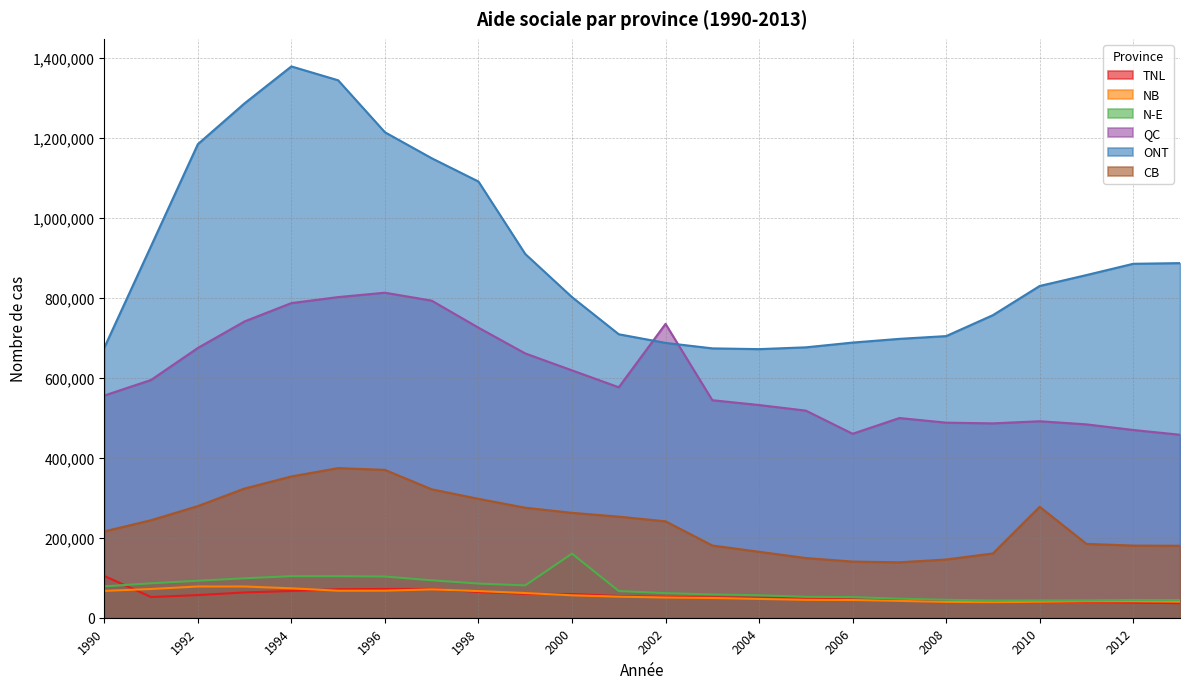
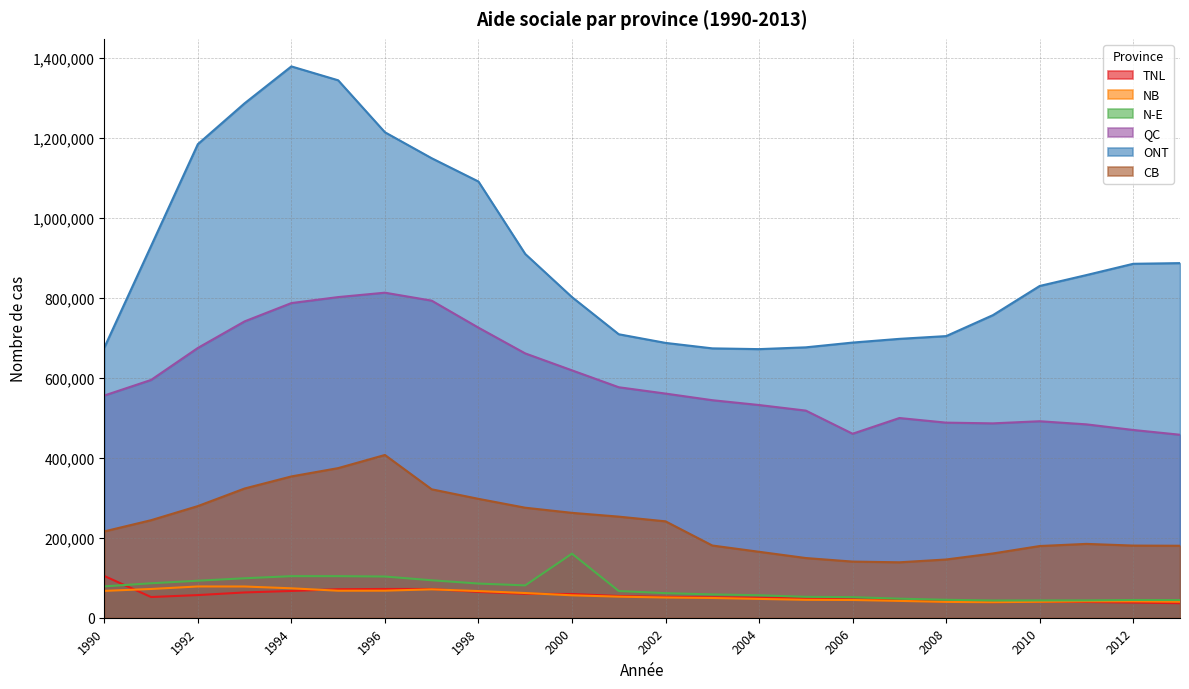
CB, 1996: 370,000 -> 410,000
QC, 2002: 740,000 -> 560,000
CB, 2010: 280,000 -> 180,000
